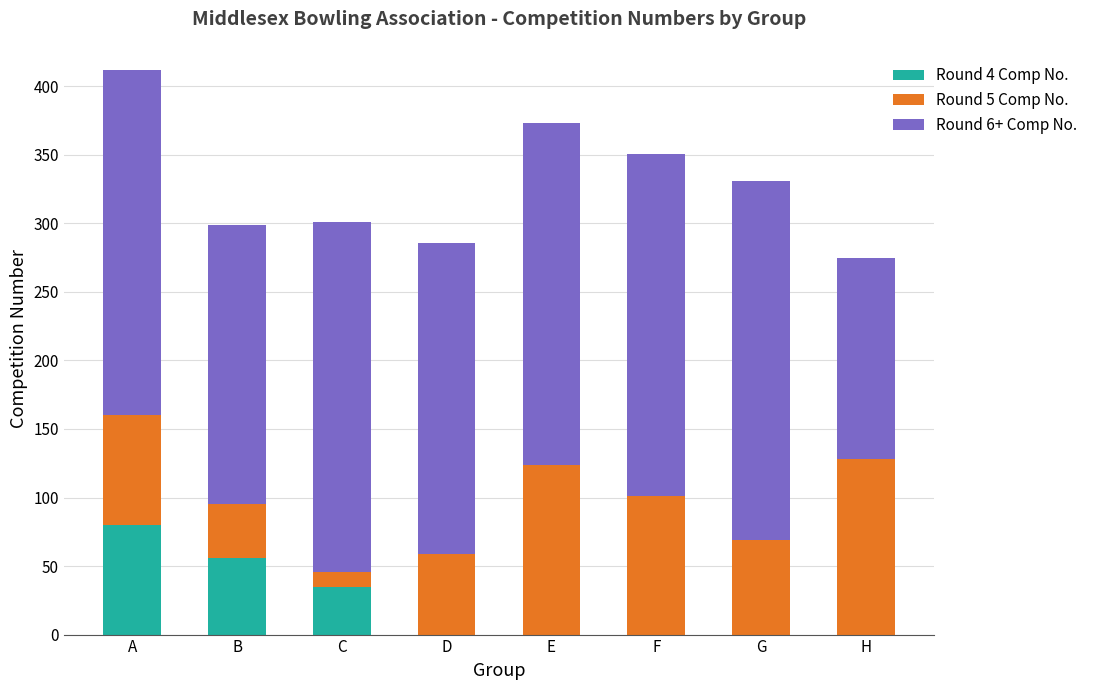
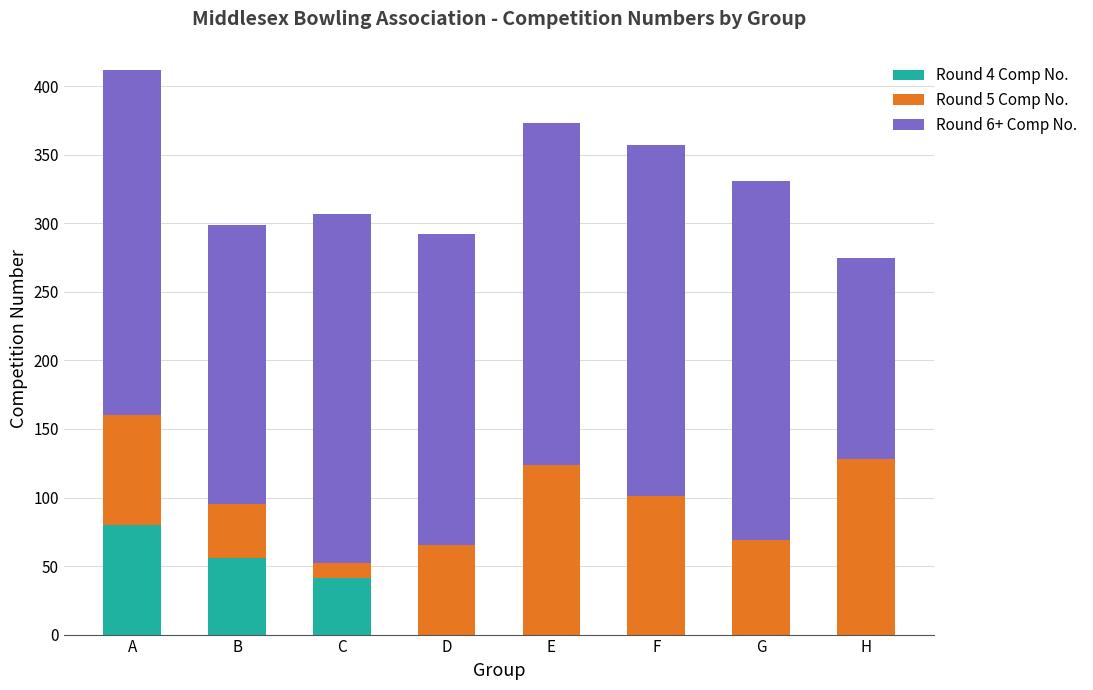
Round 4 Comp No., C: 35 -> 41
Round 5 Comp No., D: 59 -> 65
Round 6+ Comp No., F: 250 -> 256
